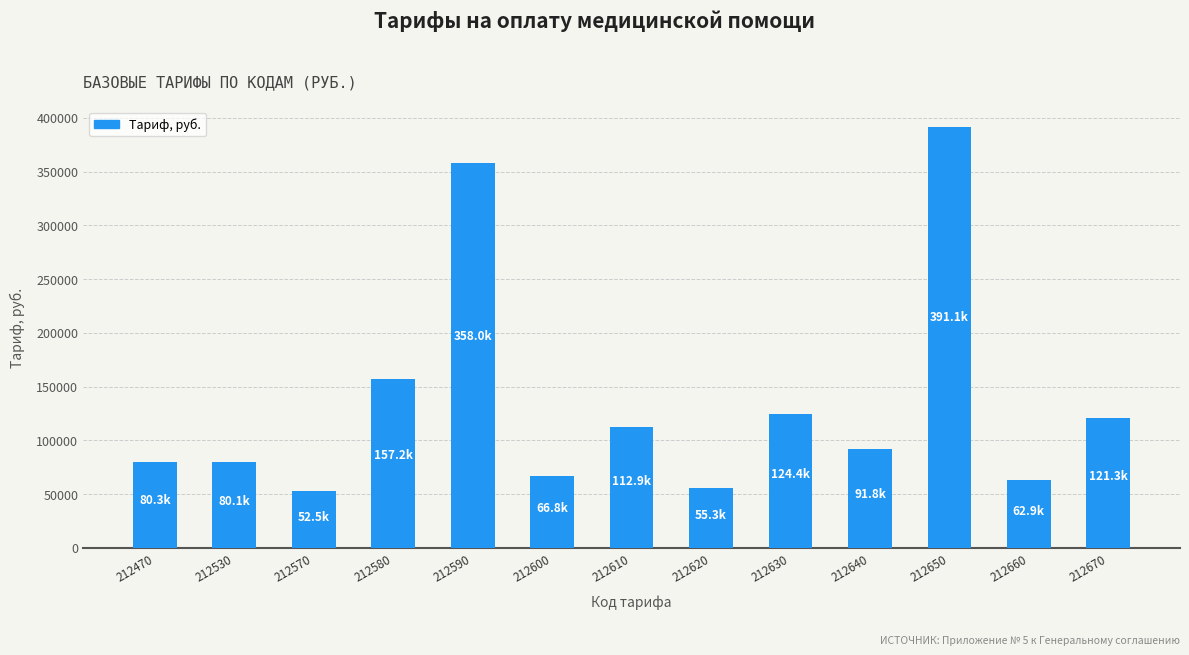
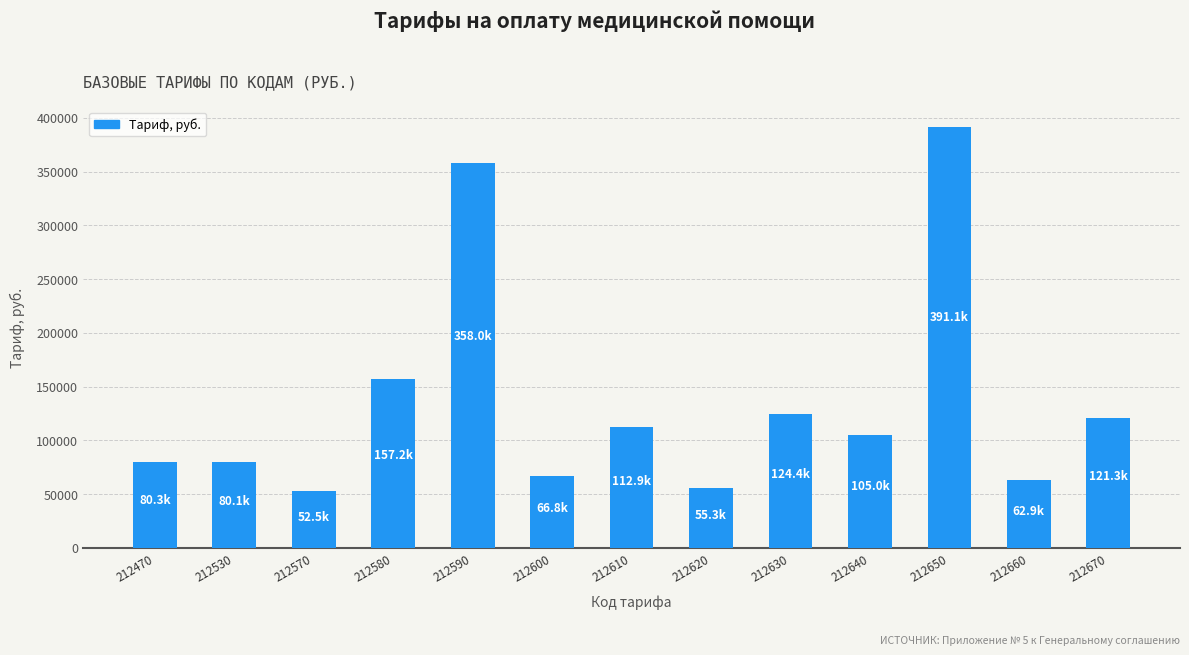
212640: 91.8k -> 105.0k
